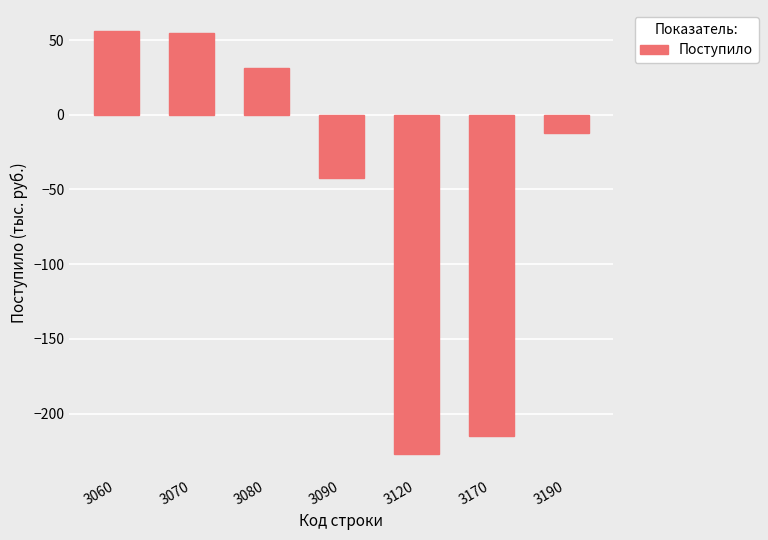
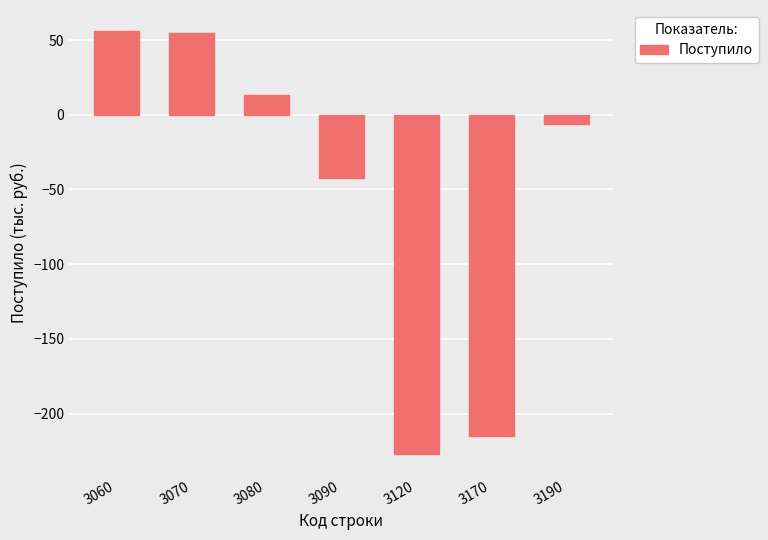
3080: 31 -> 13
3190: -12 -> -6
